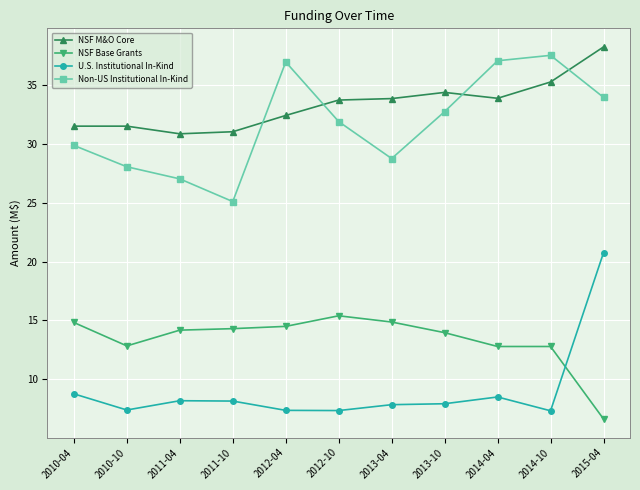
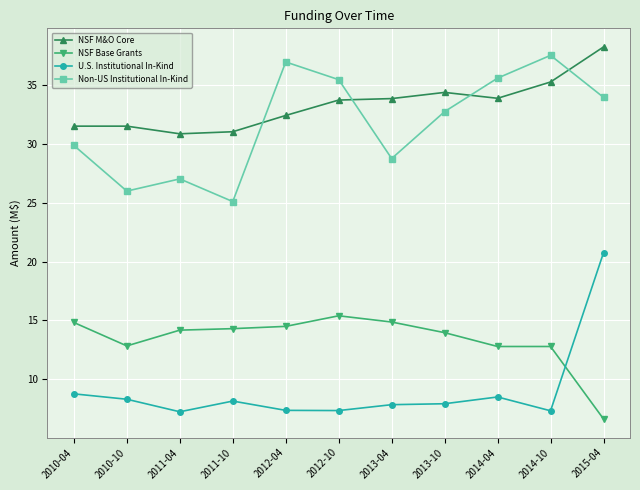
U.S. Institutional In-Kind, 2010-10: 7.4 -> 8.3
Non-US Institutional In-Kind, 2010-10: 28.1 -> 26.0
U.S. Institutional In-Kind, 2011-04: 8.2 -> 7.2
Non-US Institutional In-Kind, 2012-10: 31.9 -> 35.5
Non-US Institutional In-Kind, 2014-04: 37.1 -> 35.6
